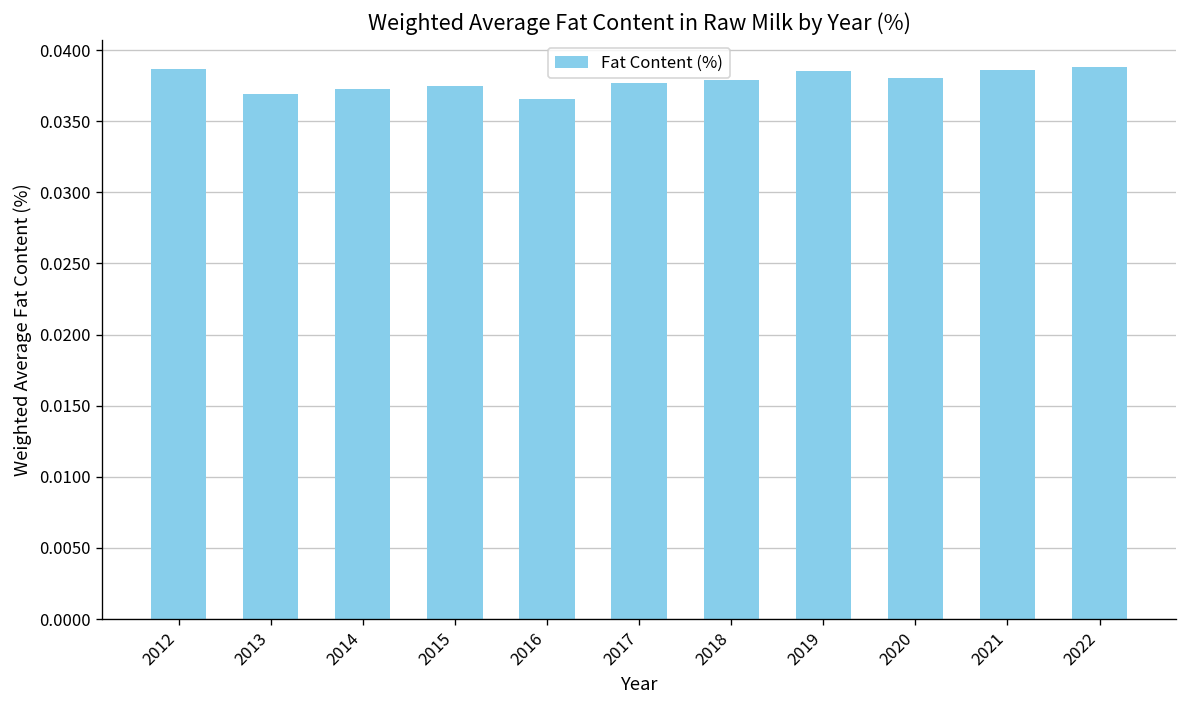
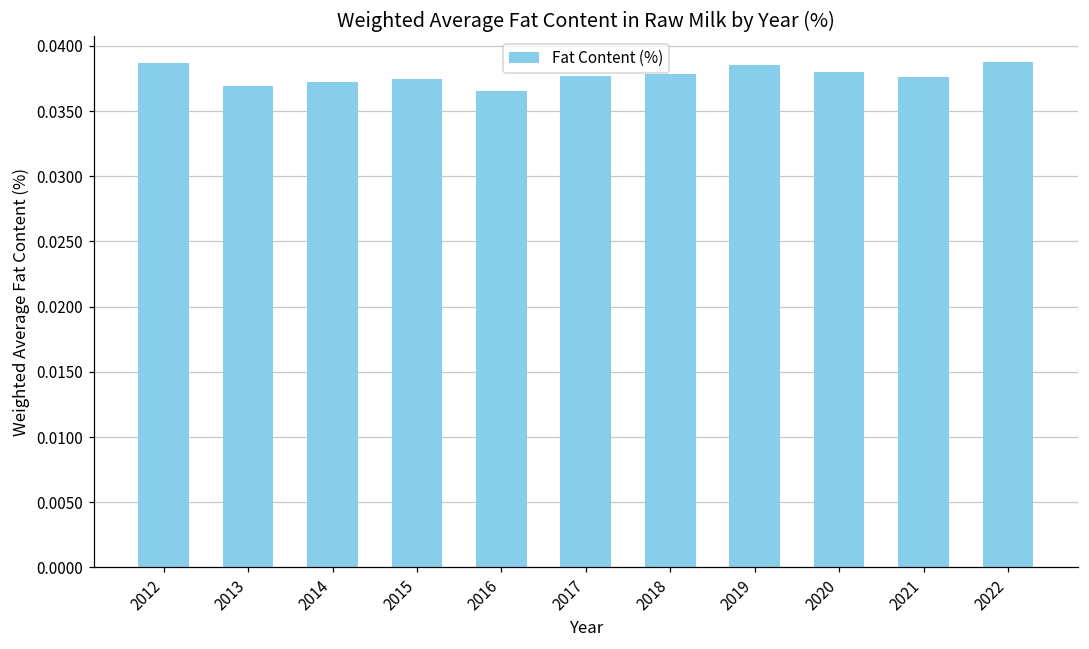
2021: 0.0386 -> 0.0376
